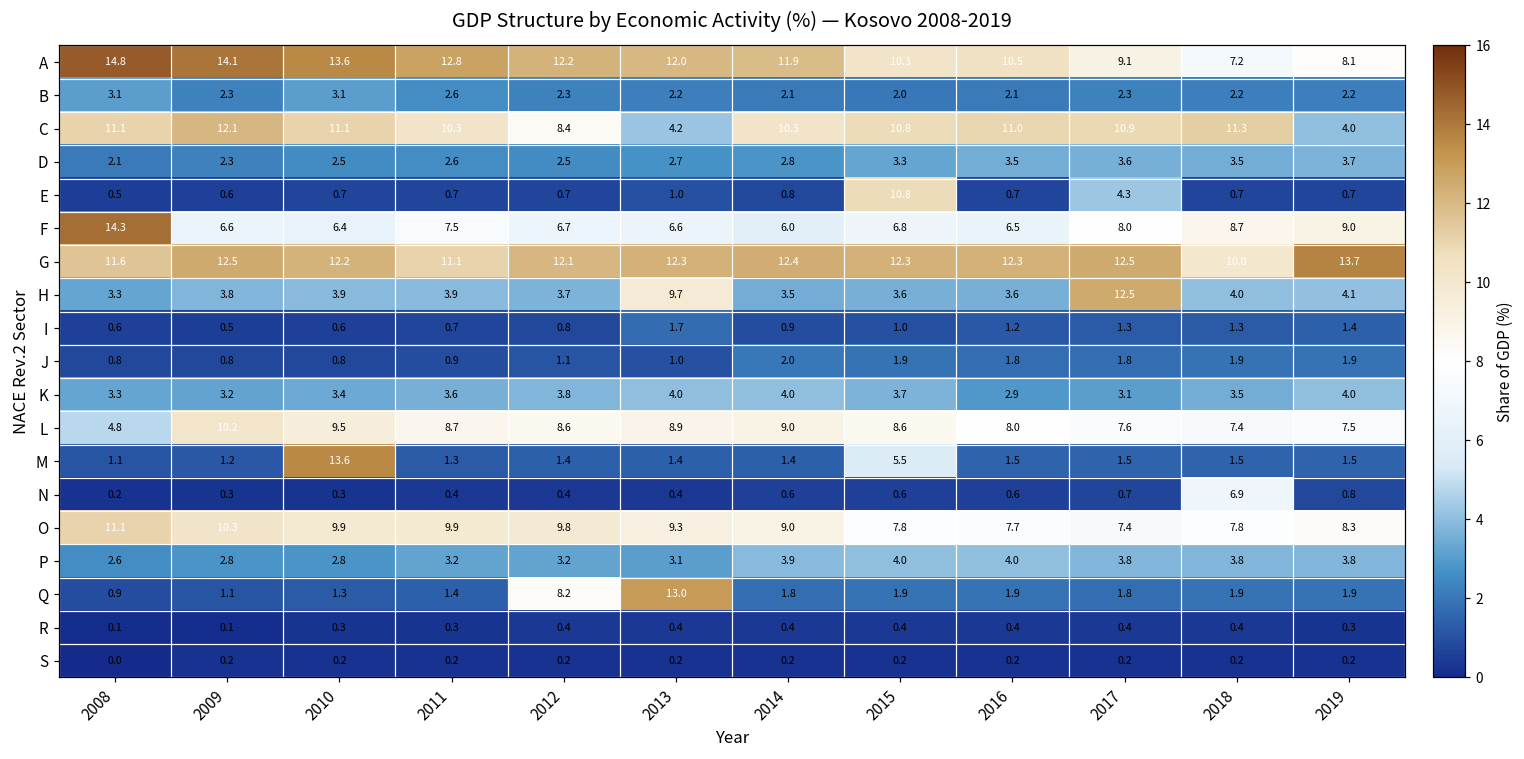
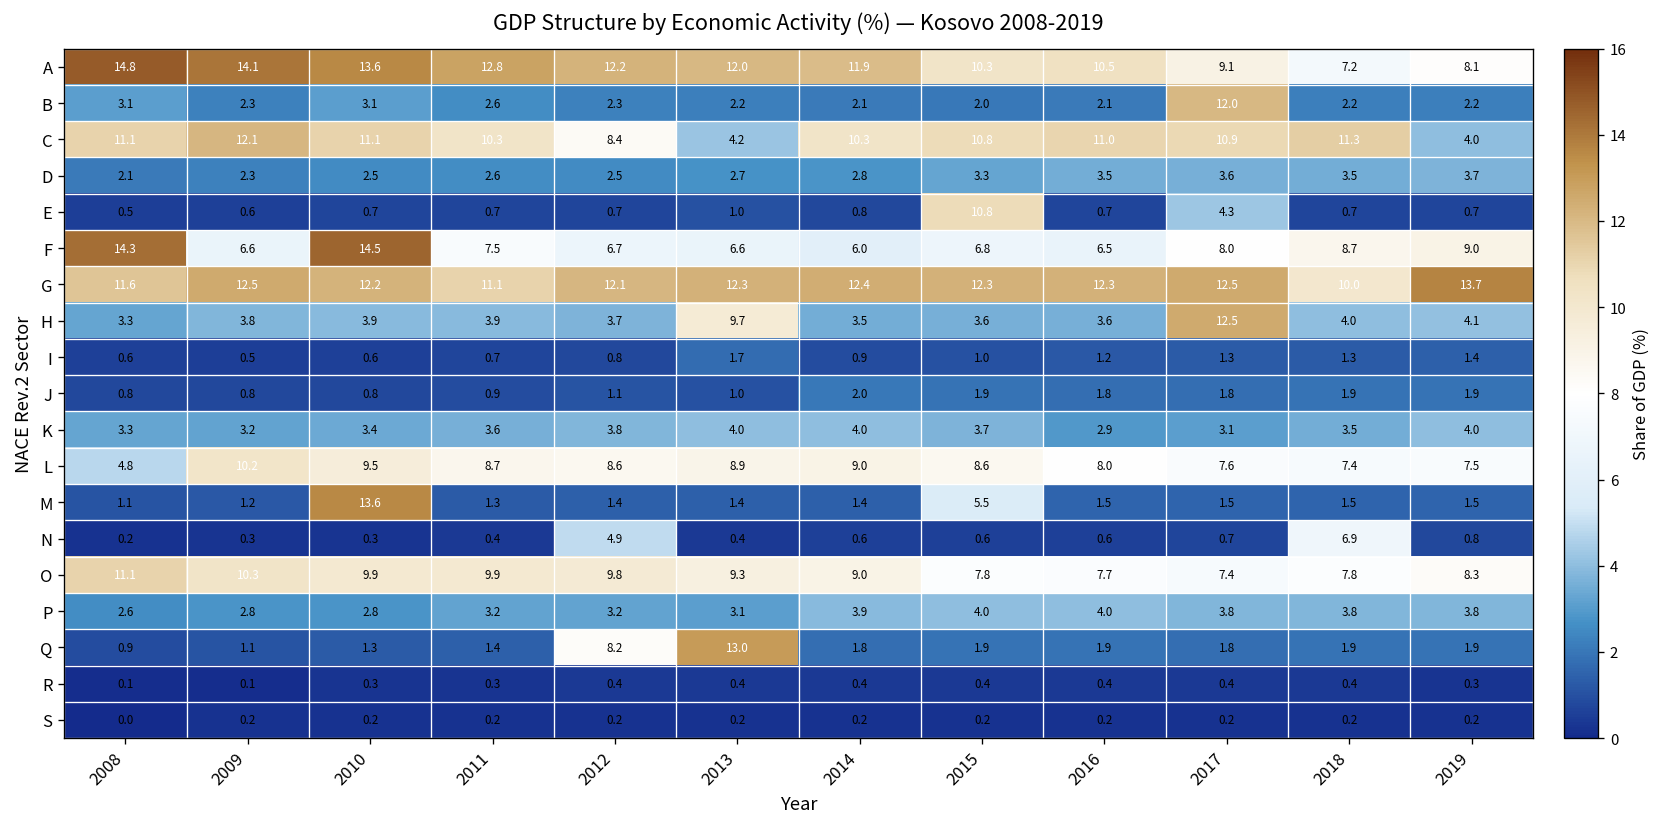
B, 2017: 2.3 -> 12.0
F, 2010: 6.4 -> 14.5
N, 2012: 0.4 -> 4.9
